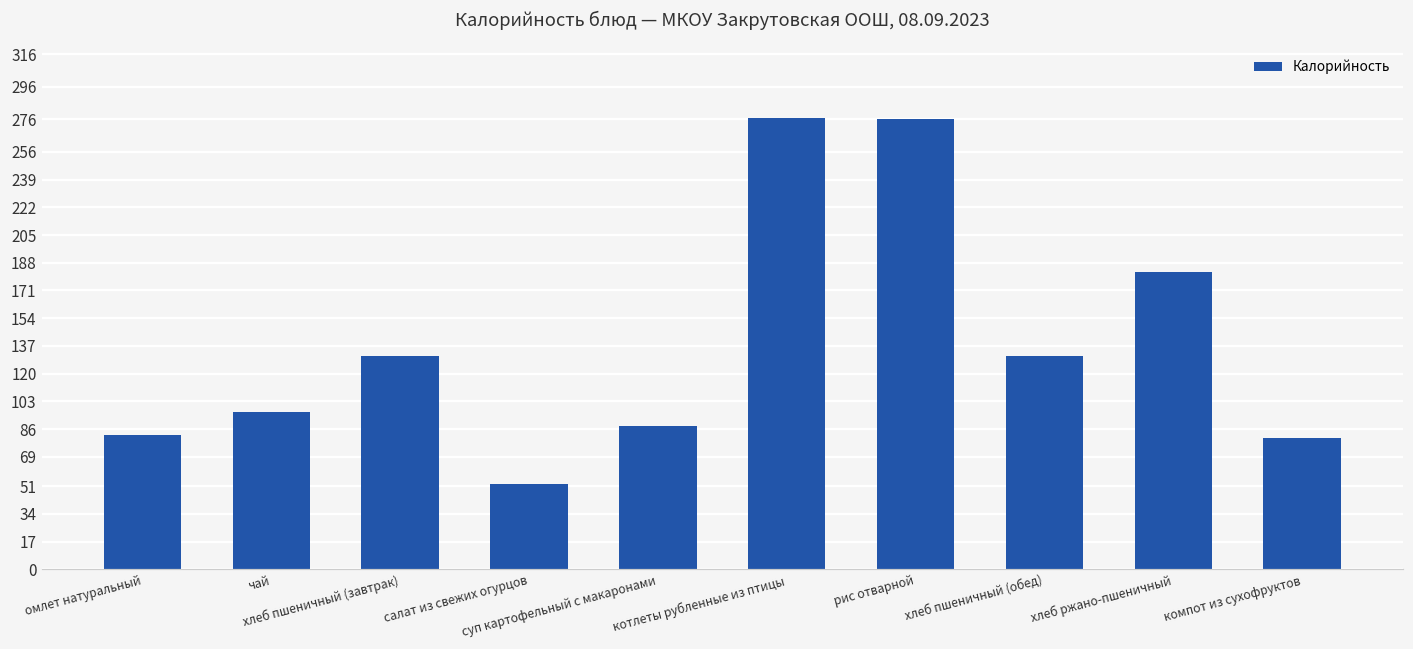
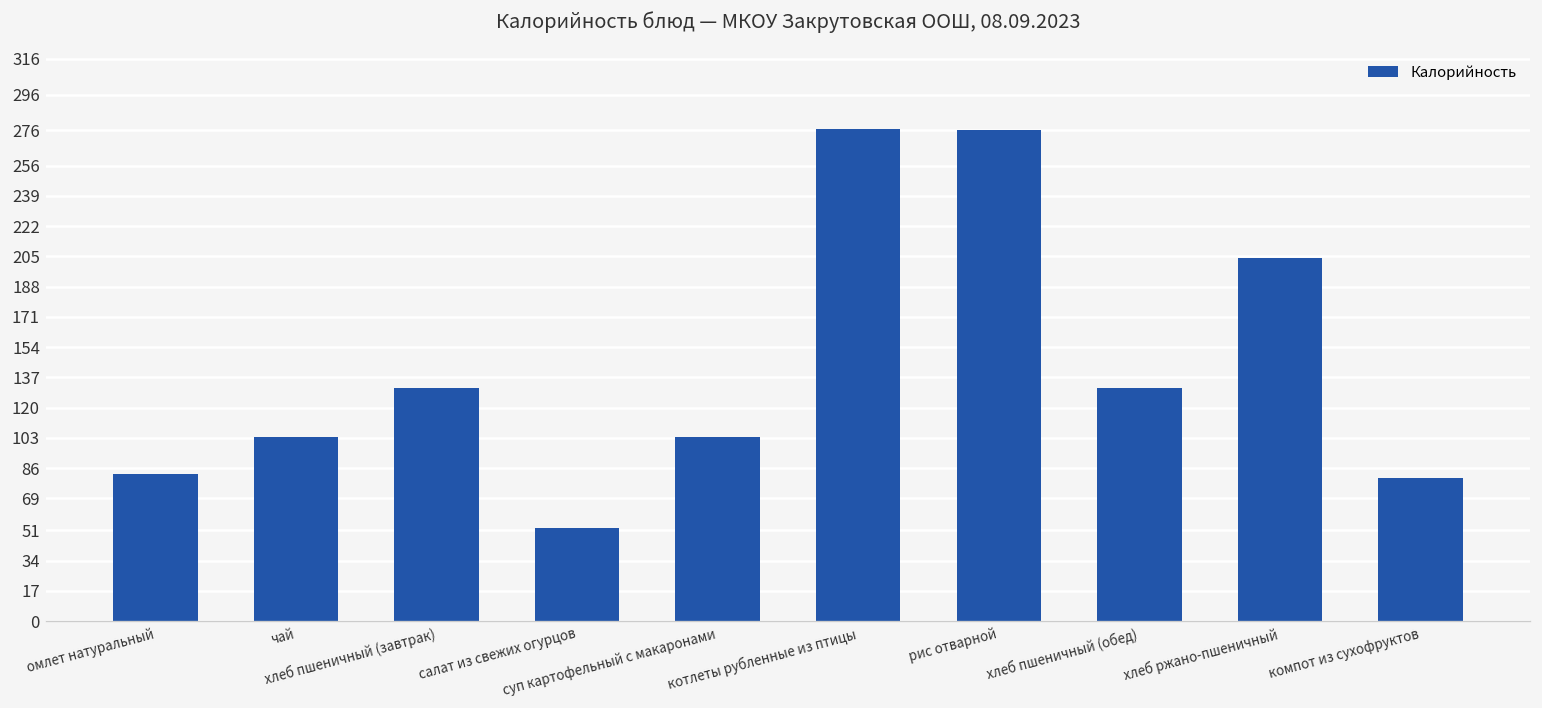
чай: 96 -> 103
суп картофельный с макаронами: 88 -> 103
хлеб ржано-пшеничный: 183 -> 204
